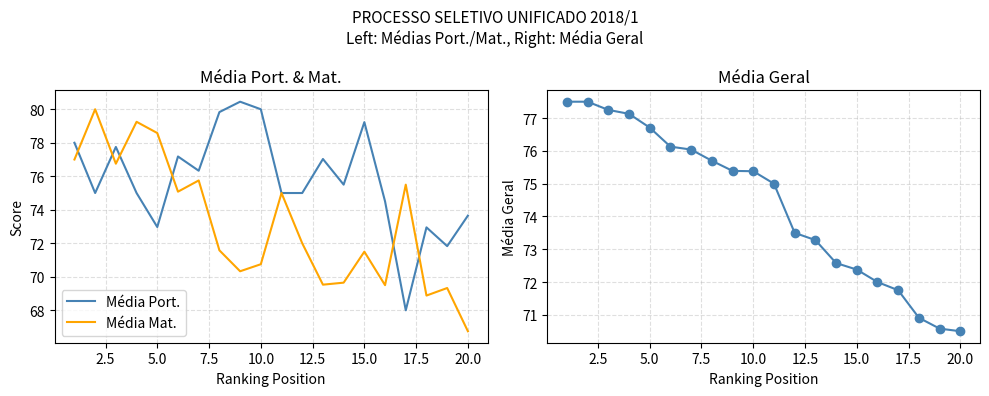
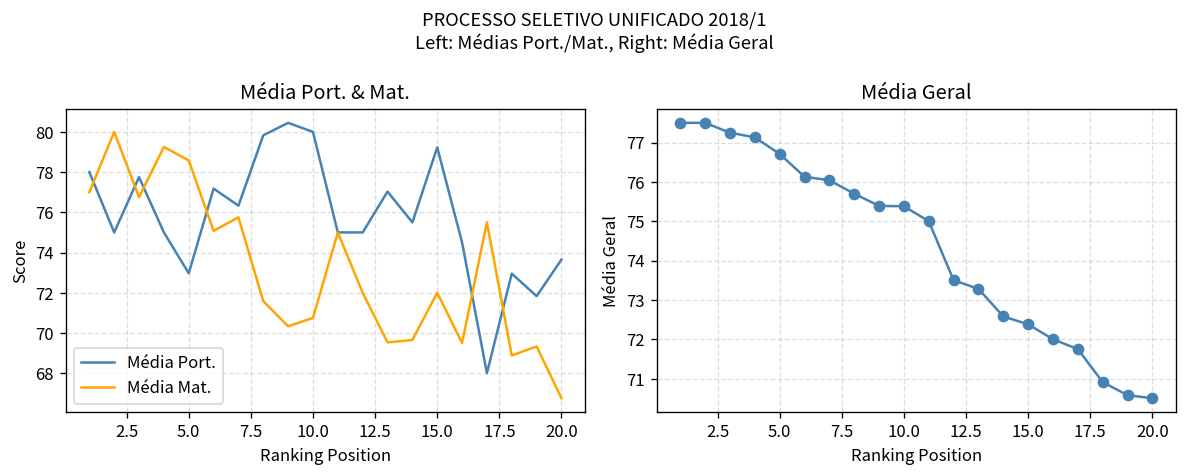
Média Port. & Mat., Média Mat., 15.0: 71.5 -> 72.0
